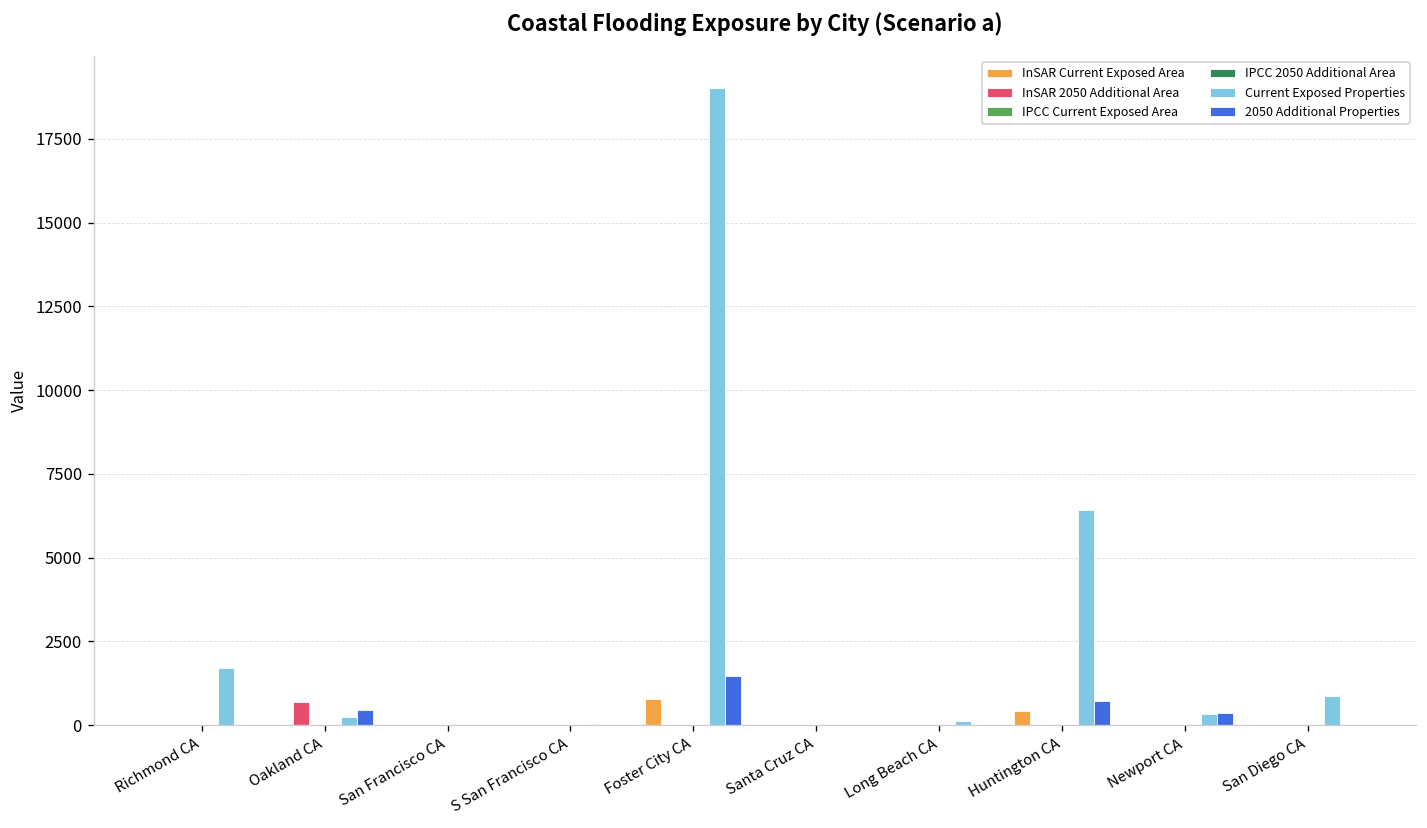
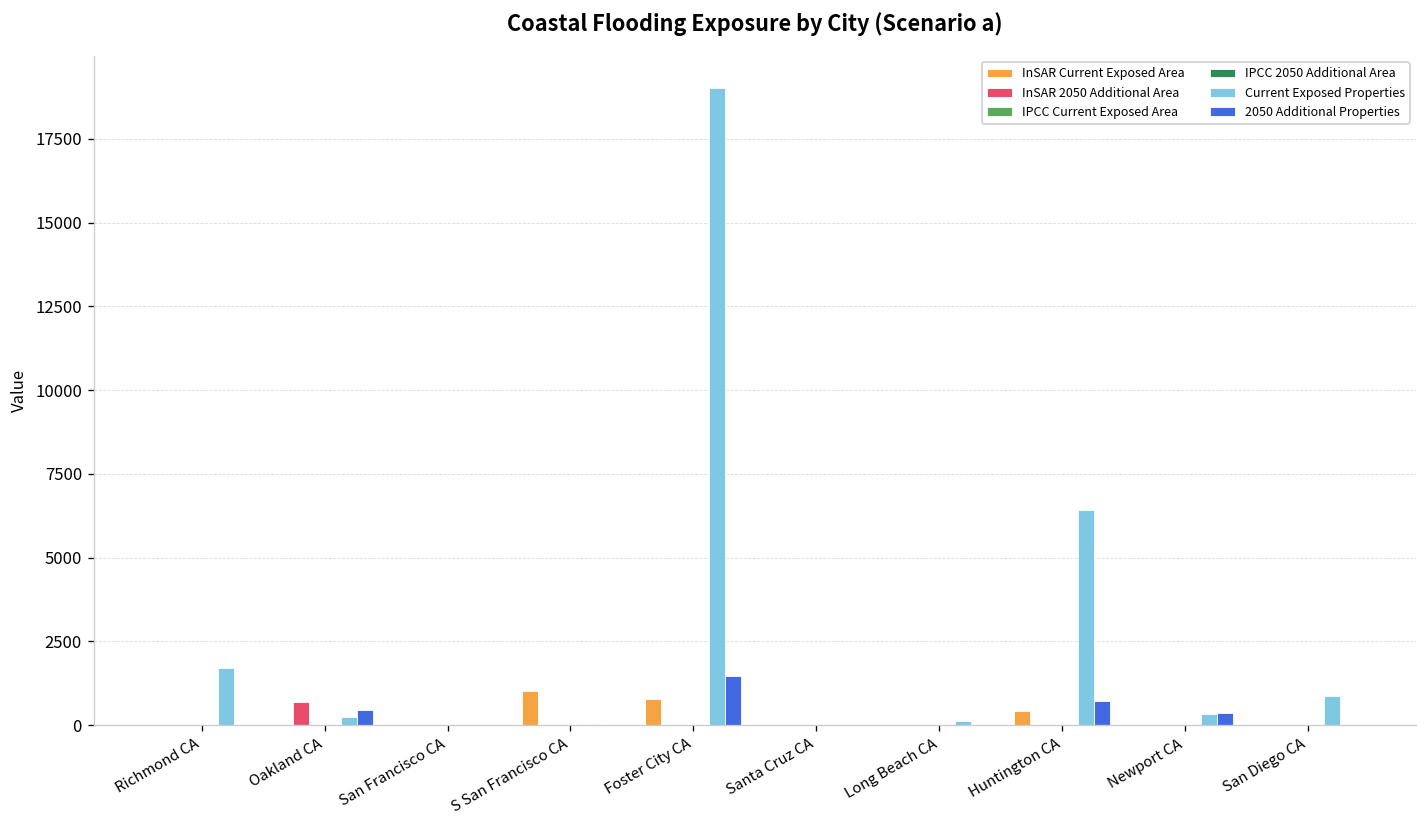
InSAR Current Exposed Area, S San Francisco CA: 0 -> 1000
